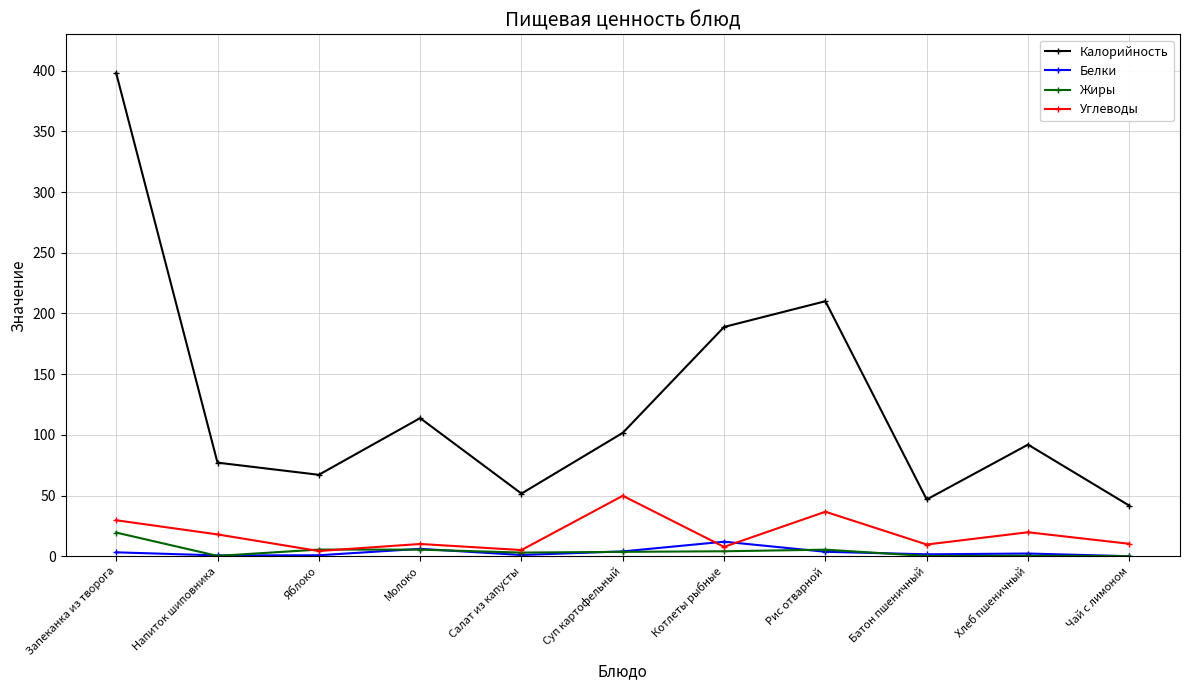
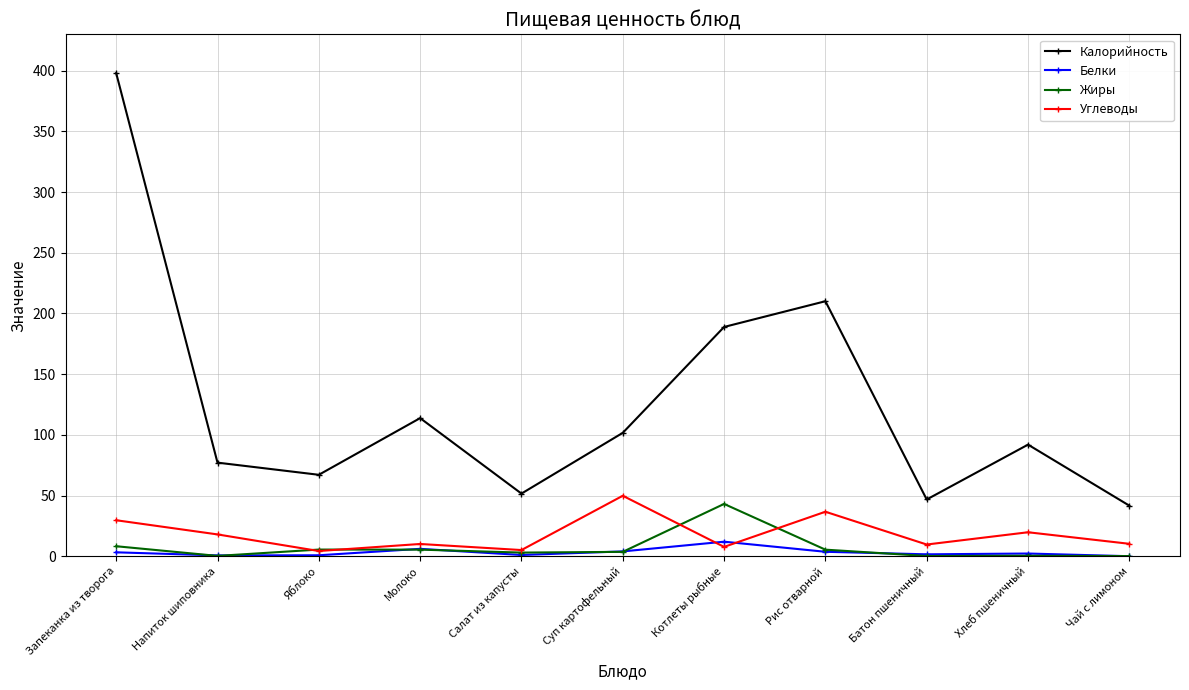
Жиры, Запеканка из творога: 19 -> 8
Жиры, Котлеты рыбные: 4 -> 43
